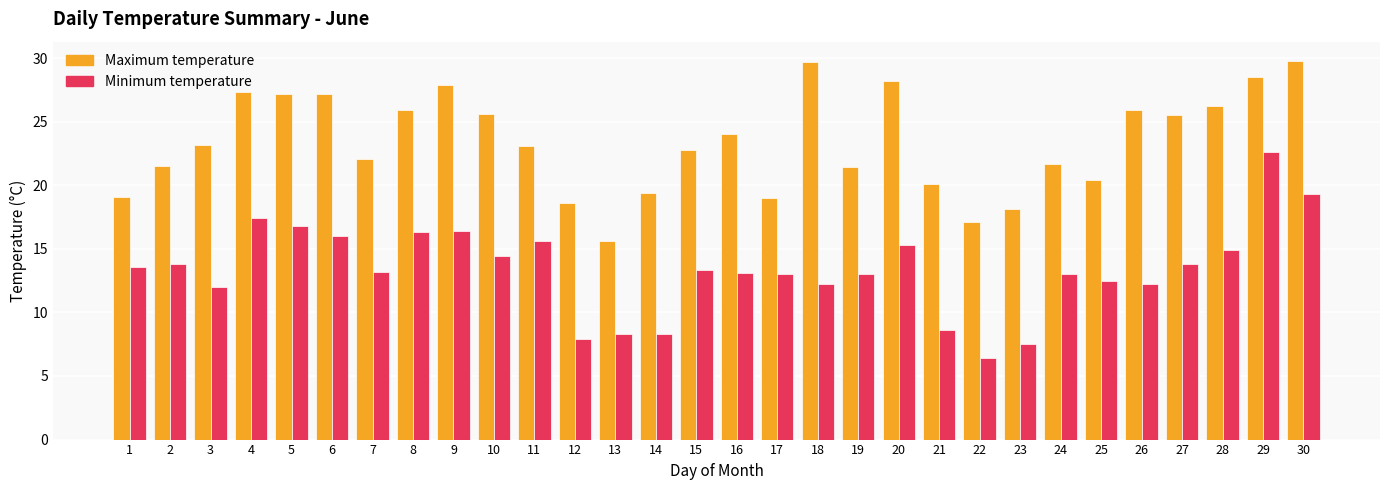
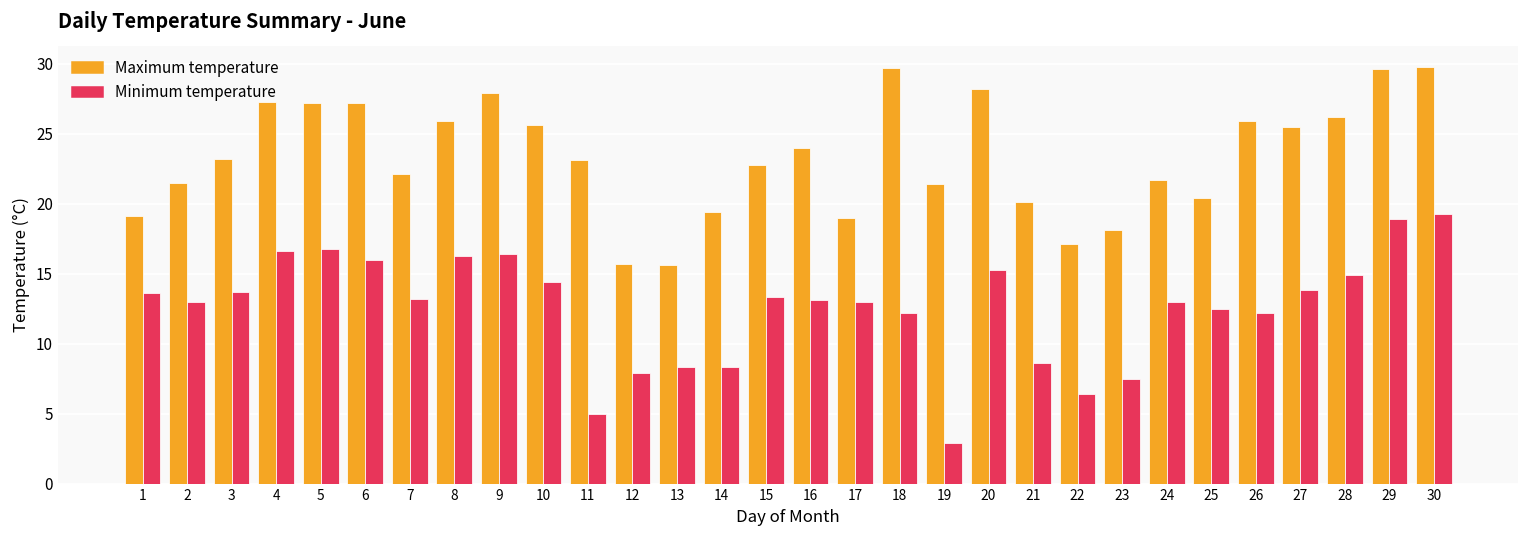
Minimum temperature, 2: 13.8 -> 13.0
Minimum temperature, 3: 12.0 -> 13.7
Minimum temperature, 4: 17.4 -> 16.6
Minimum temperature, 11: 15.6 -> 5.0
Maximum temperature, 12: 18.6 -> 15.7
Minimum temperature, 19: 13.0 -> 2.9
Maximum temperature, 29: 28.5 -> 29.6
Minimum temperature, 29: 22.6 -> 18.9
